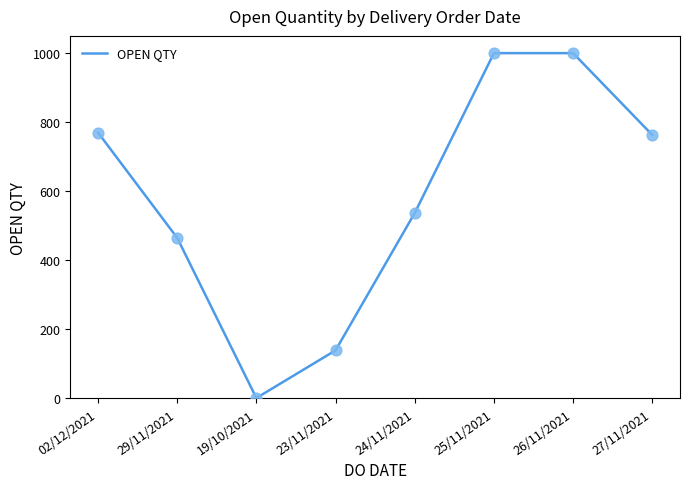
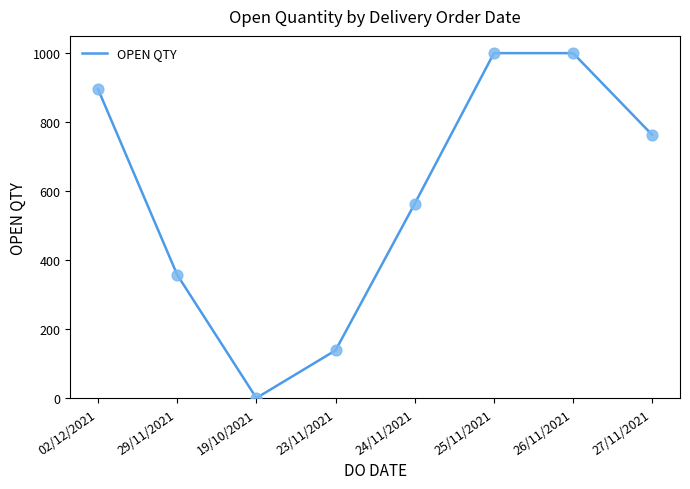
02/12/2021: 770 -> 900
29/11/2021: 470 -> 360
24/11/2021: 540 -> 560
